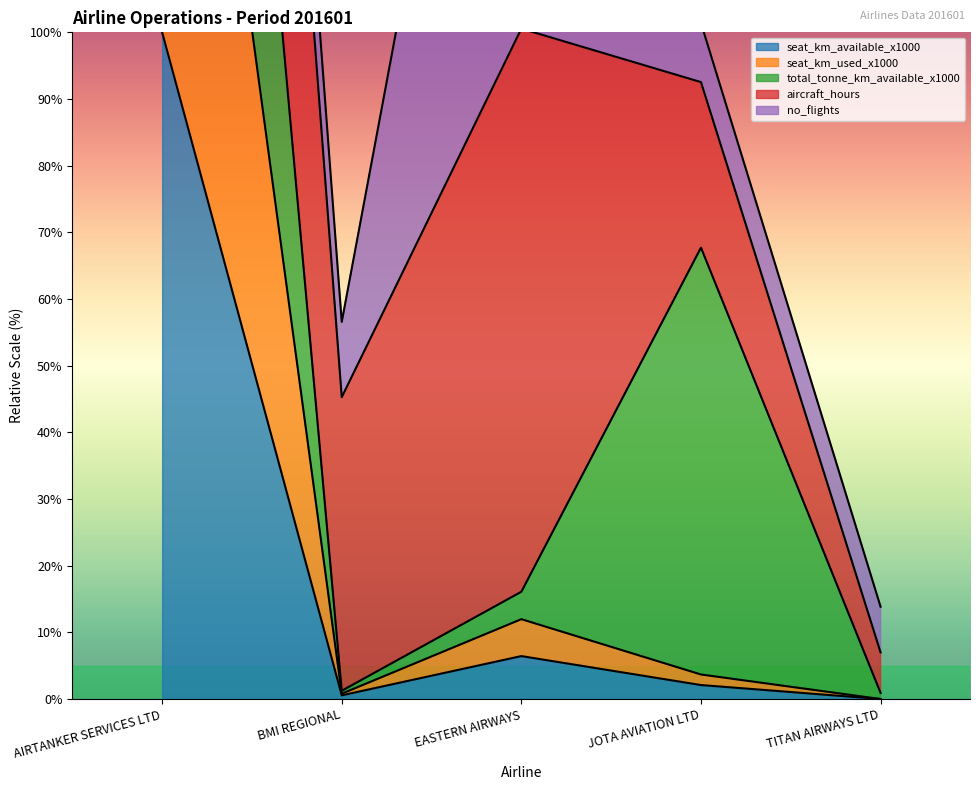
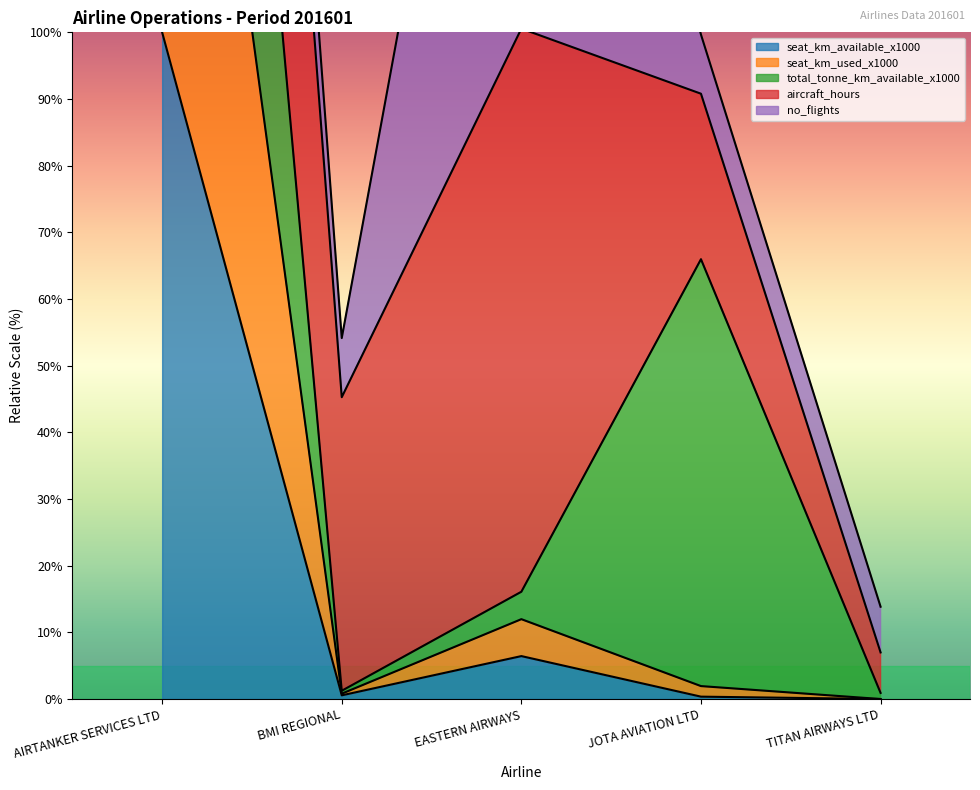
no_flights, BMI REGIONAL: 11% -> 9%
seat_km_available_x1000, JOTA AVIATION LTD: 2% -> 0%
